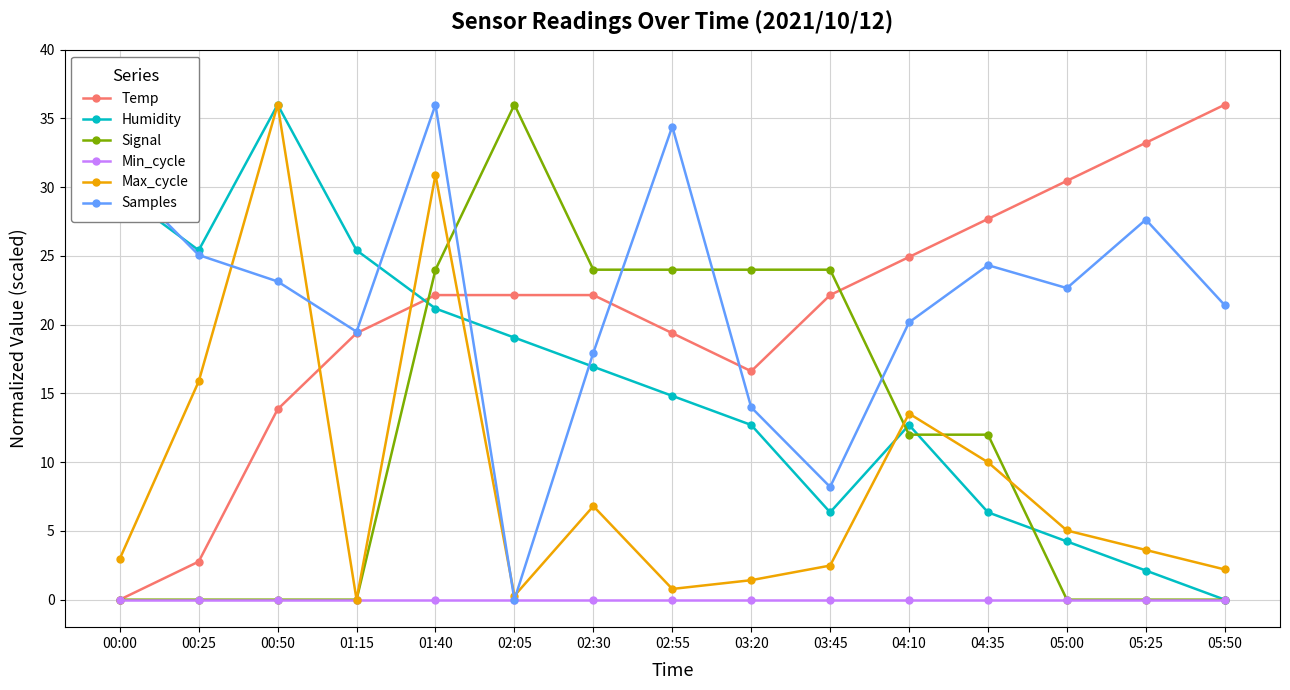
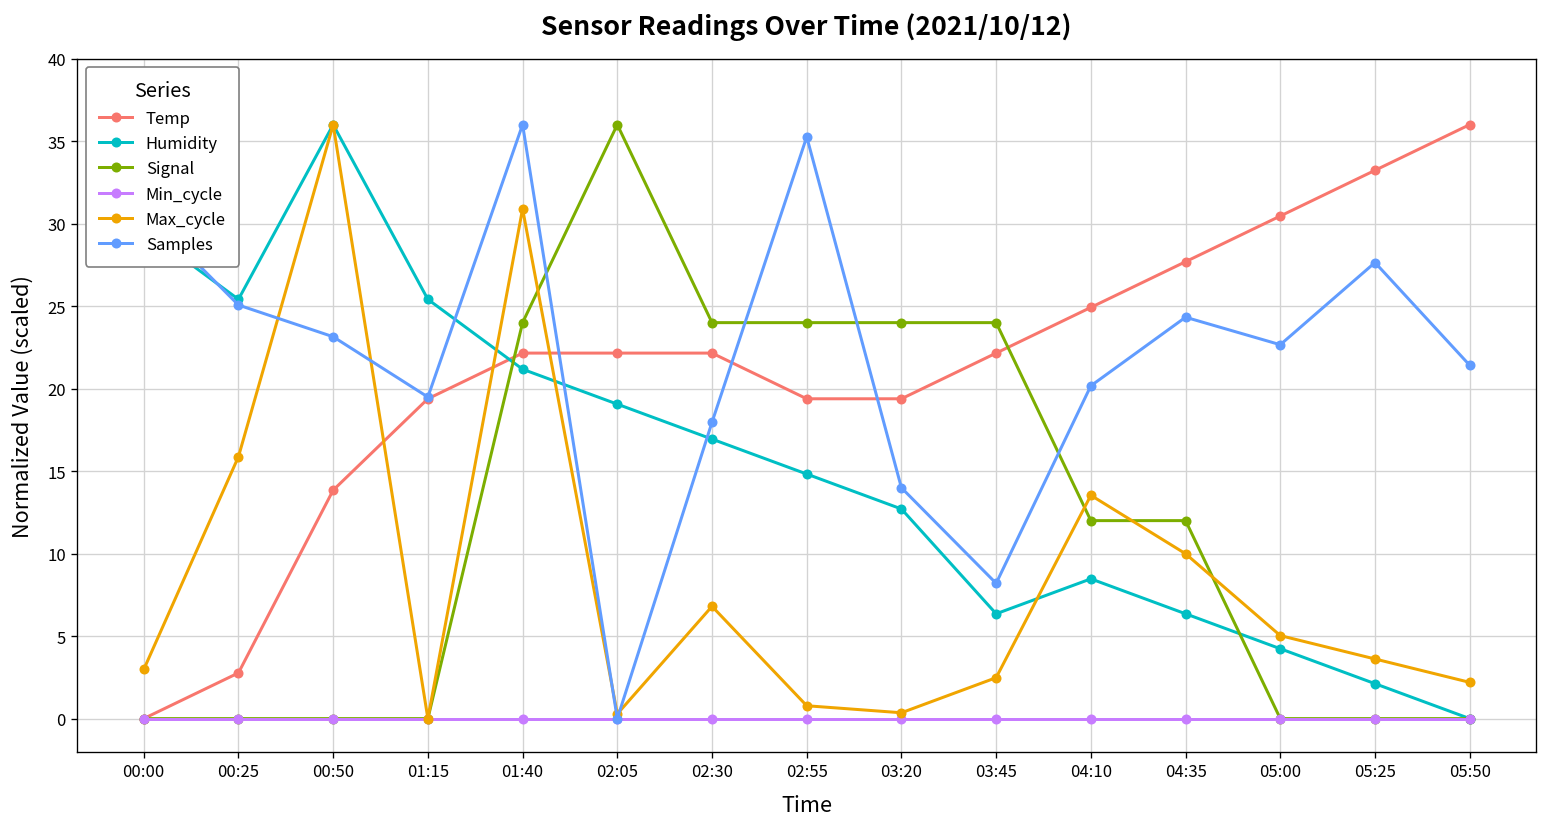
Samples, 02:55: 34.4 -> 35.3
Temp, 03:20: 16.6 -> 19.4
Max_cycle, 03:20: 1.4 -> 0.4
Humidity, 04:10: 12.7 -> 8.5
